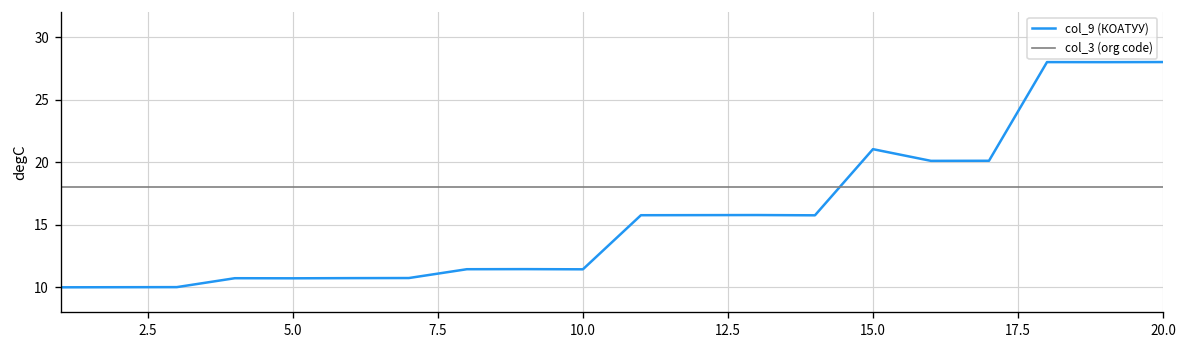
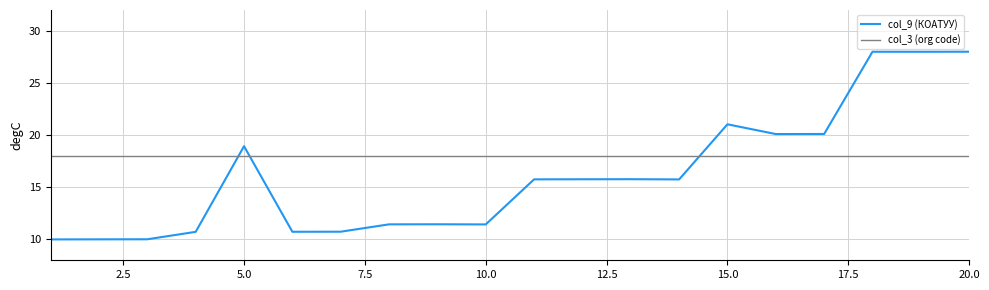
col_9 (КОАТУУ), 5.0: 10.7 -> 18.9
